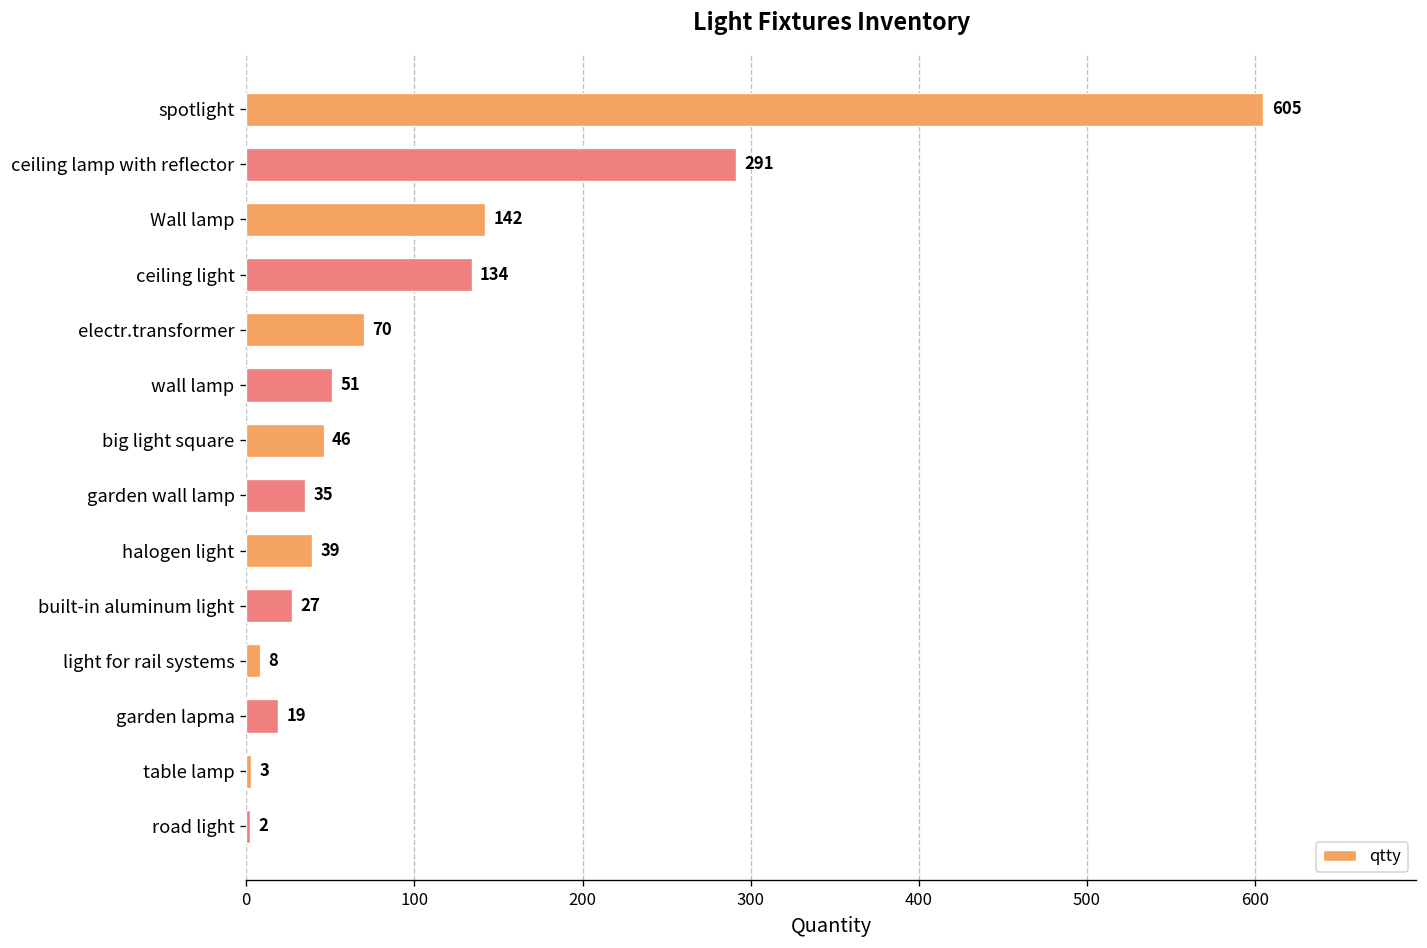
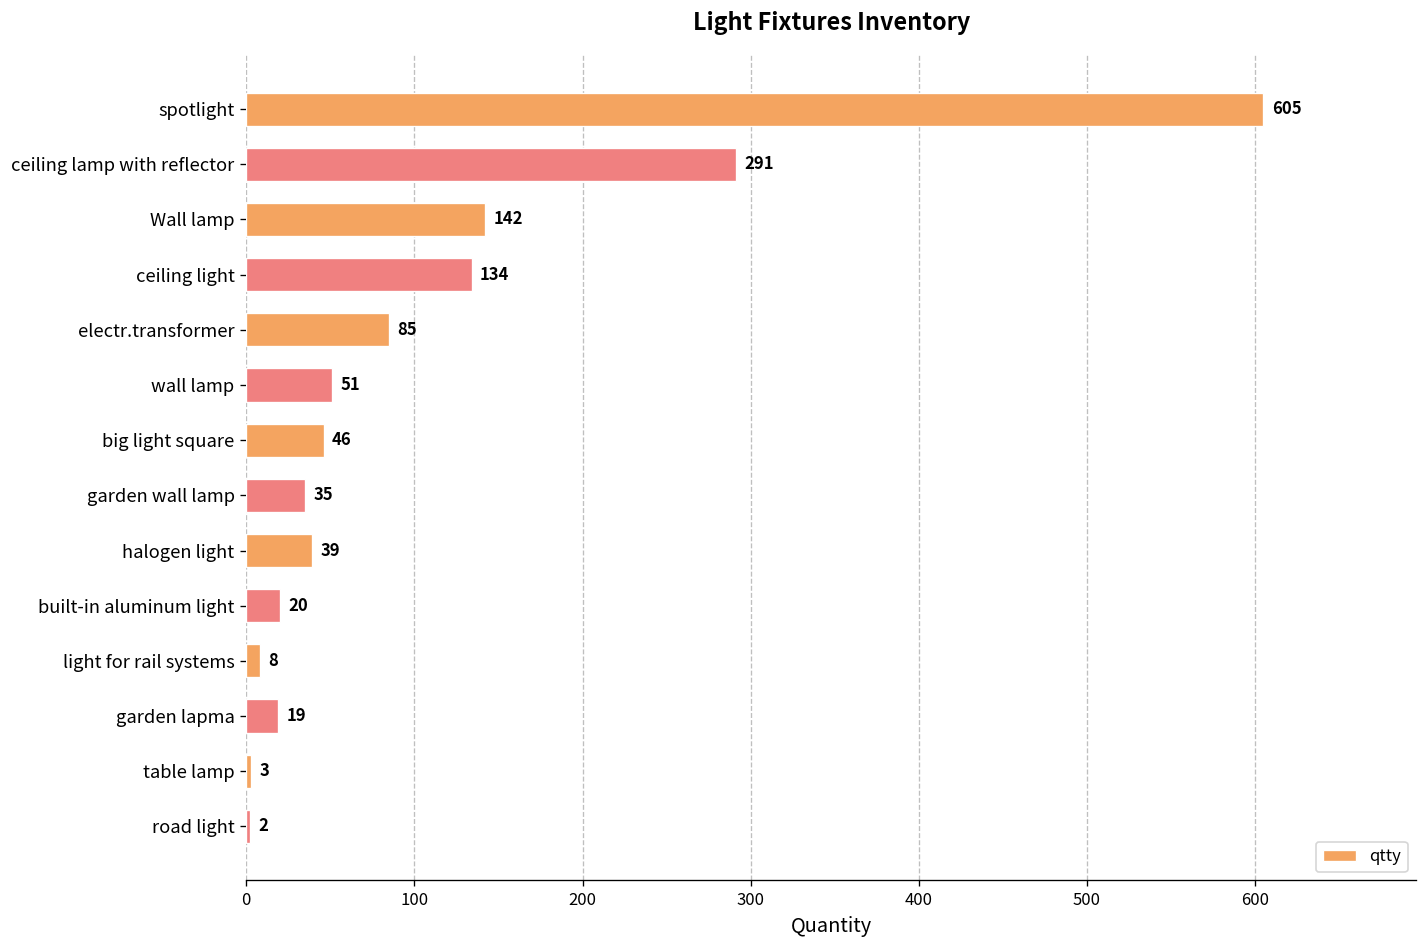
electr.transformer: 70 -> 85
built-in aluminum light: 27 -> 20
